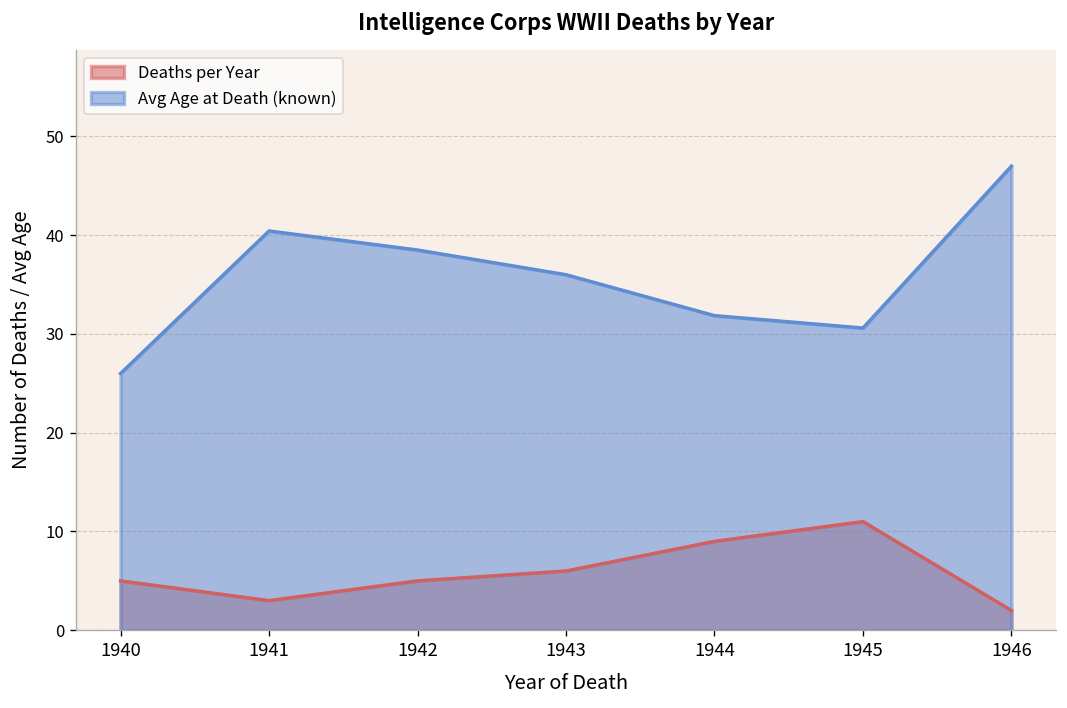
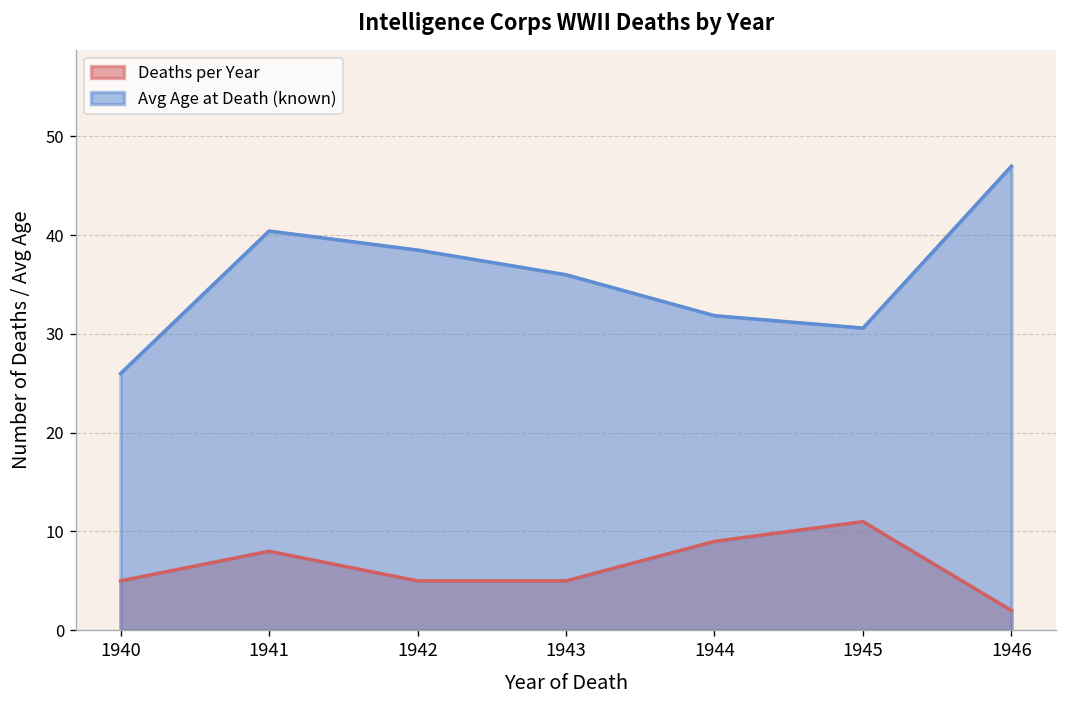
Deaths per Year, 1941: 3 -> 8
Deaths per Year, 1943: 6 -> 5
